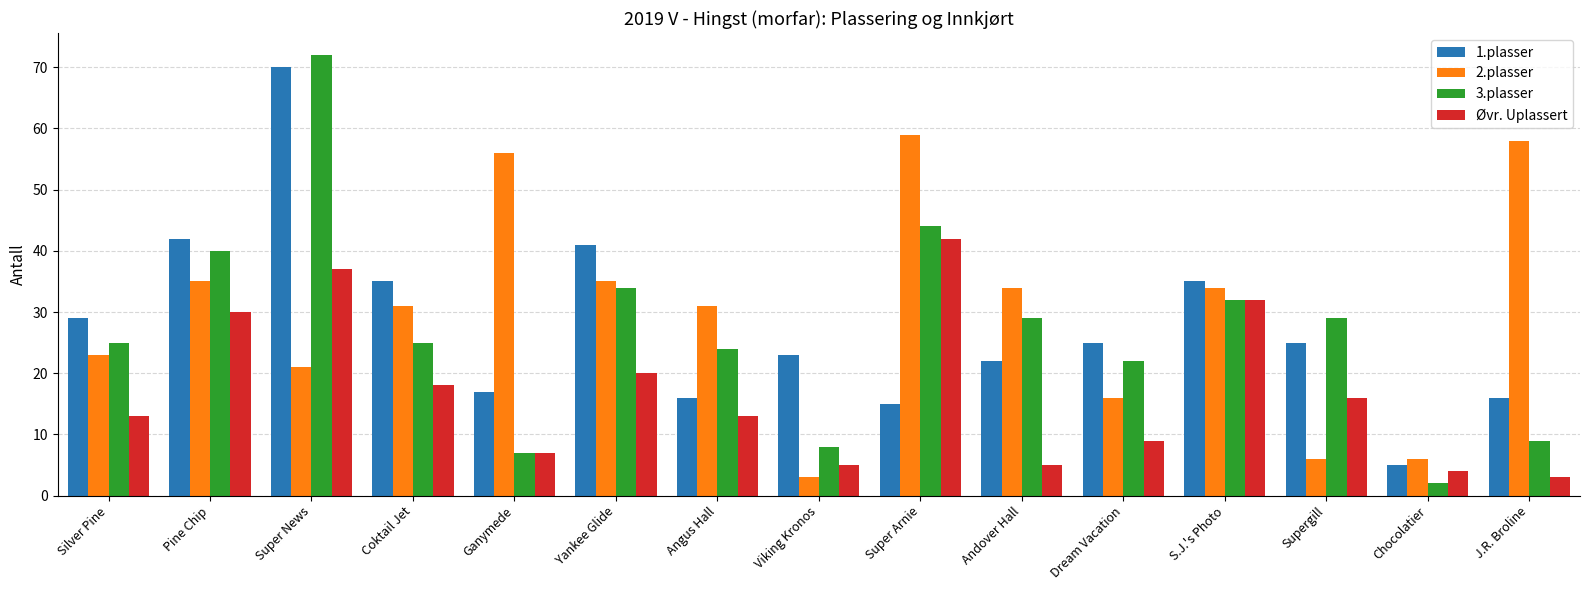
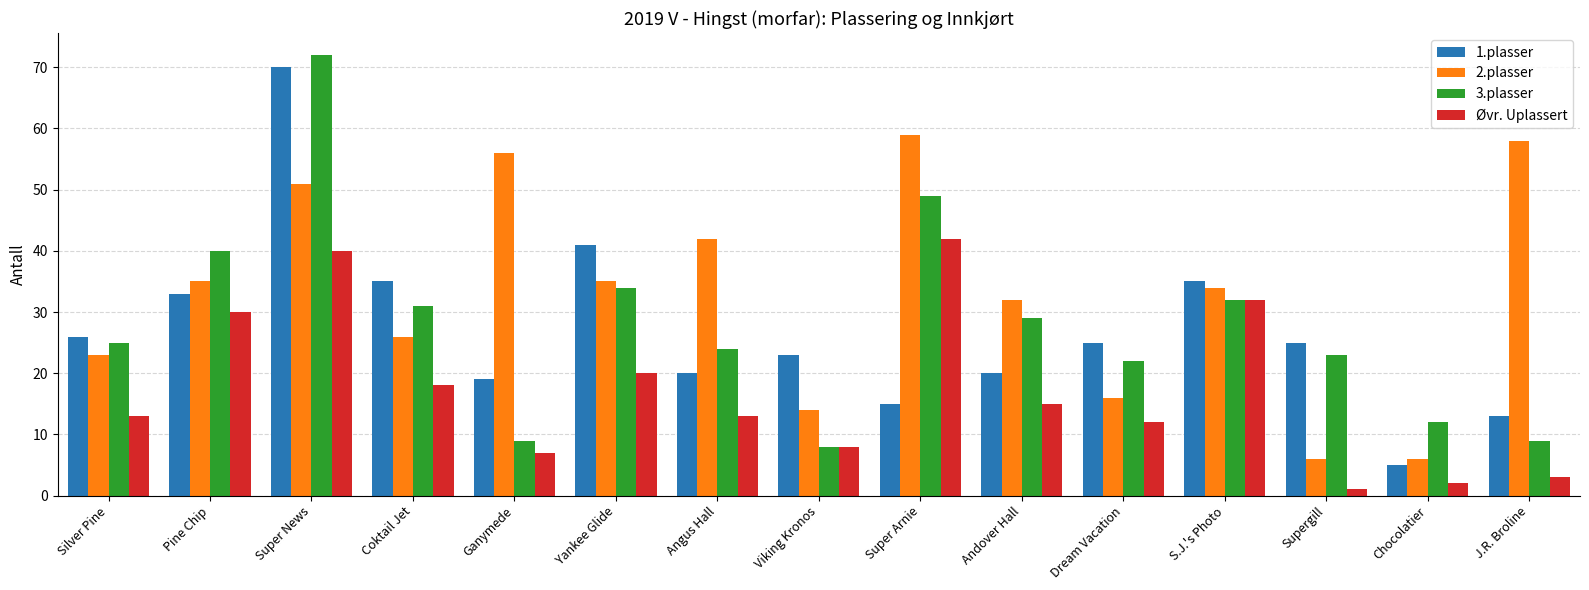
1.plasser, Silver Pine: 29 -> 26
1.plasser, Pine Chip: 42 -> 33
2.plasser, Super News: 21 -> 51
Øvr. Uplassert, Super News: 37 -> 40
2.plasser, Coktail Jet: 31 -> 26
3.plasser, Coktail Jet: 25 -> 31
1.plasser, Ganymede: 17 -> 19
3.plasser, Ganymede: 7 -> 9
1.plasser, Angus Hall: 16 -> 20
2.plasser, Angus Hall: 31 -> 42
2.plasser, Viking Kronos: 3 -> 14
Øvr. Uplassert, Viking Kronos: 5 -> 8
3.plasser, Super Arnie: 44 -> 49
1.plasser, Andover Hall: 22 -> 20
2.plasser, Andover Hall: 34 -> 32
Øvr. Uplassert, Andover Hall: 5 -> 15
Øvr. Uplassert, Dream Vacation: 9 -> 12
3.plasser, Supergill: 29 -> 23
Øvr. Uplassert, Supergill: 16 -> 1
3.plasser, Chocolatier: 2 -> 12
Øvr. Uplassert, Chocolatier: 4 -> 2
1.plasser, J.R. Broline: 16 -> 13
